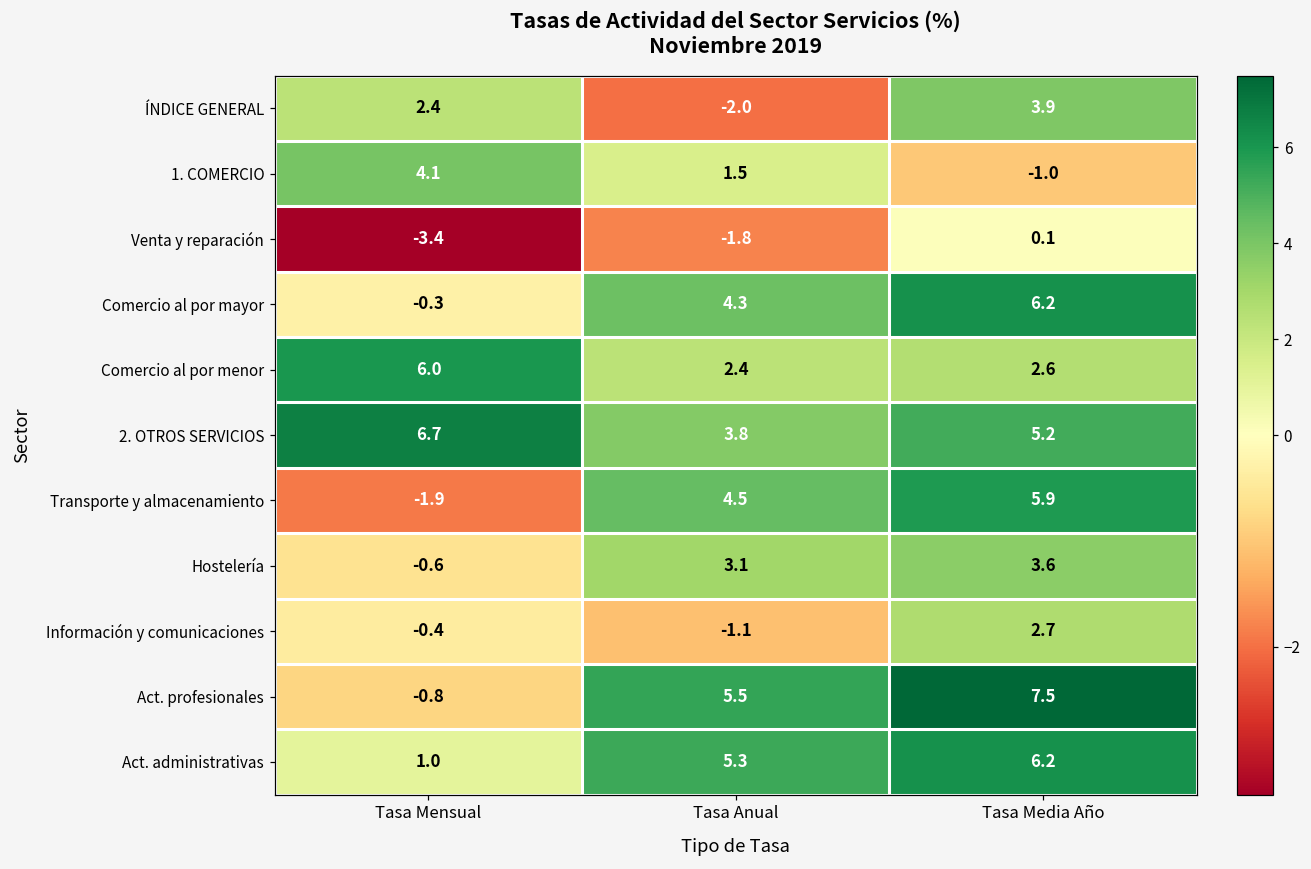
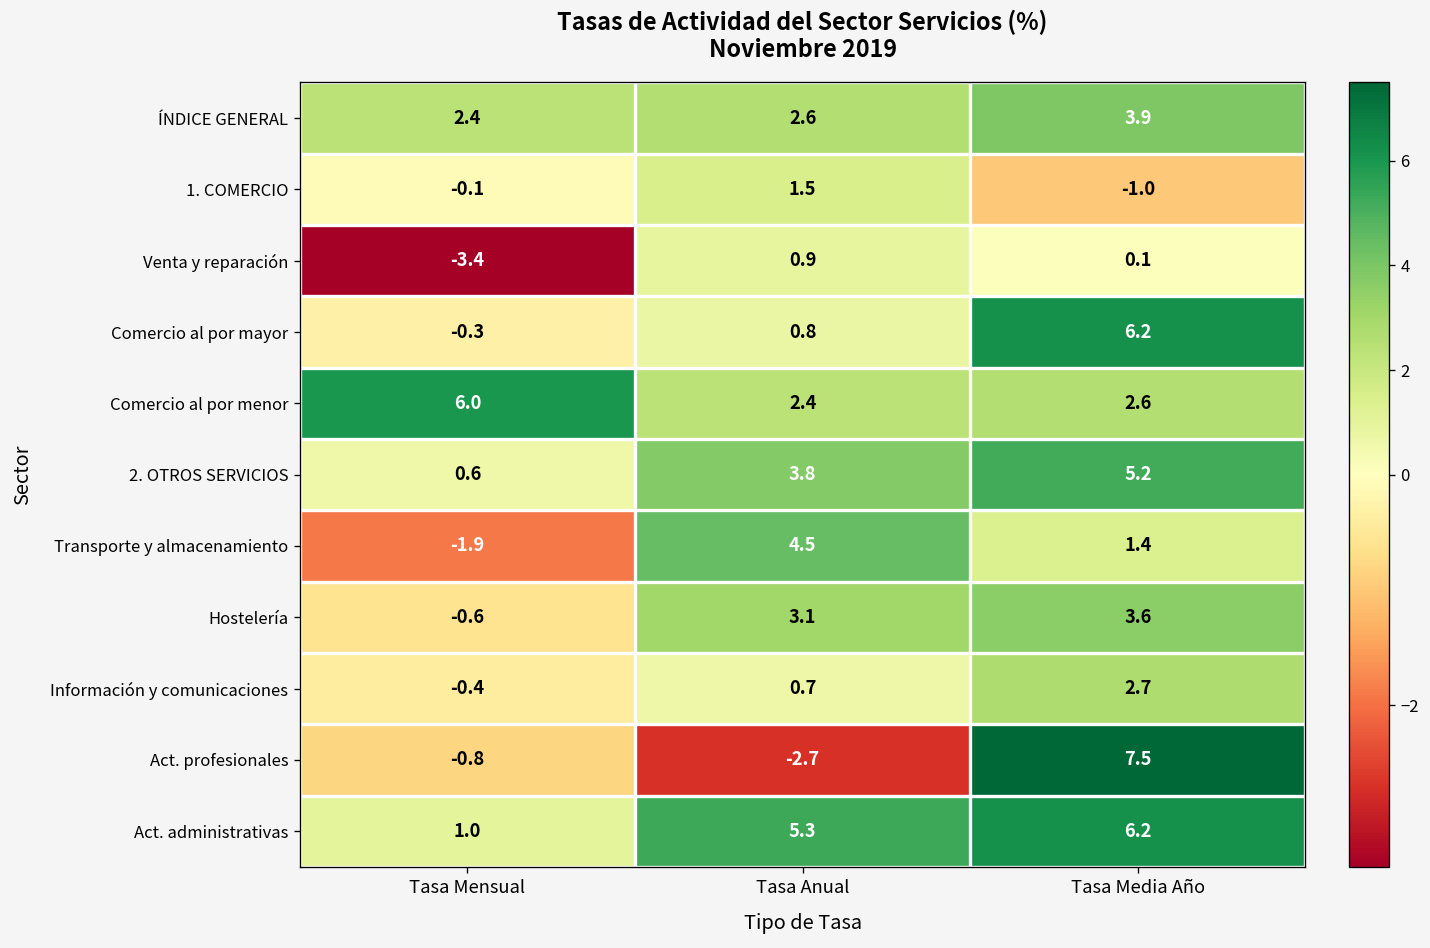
ÍNDICE GENERAL, Tasa Anual: -2.0 -> 2.6
1. COMERCIO, Tasa Mensual: 4.1 -> -0.1
Venta y reparación, Tasa Anual: -1.8 -> 0.9
Comercio al por mayor, Tasa Anual: 4.3 -> 0.8
2. OTROS SERVICIOS, Tasa Mensual: 6.7 -> 0.6
Transporte y almacenamiento, Tasa Media Año: 5.9 -> 1.4
Información y comunicaciones, Tasa Anual: -1.1 -> 0.7
Act. profesionales, Tasa Anual: 5.5 -> -2.7
